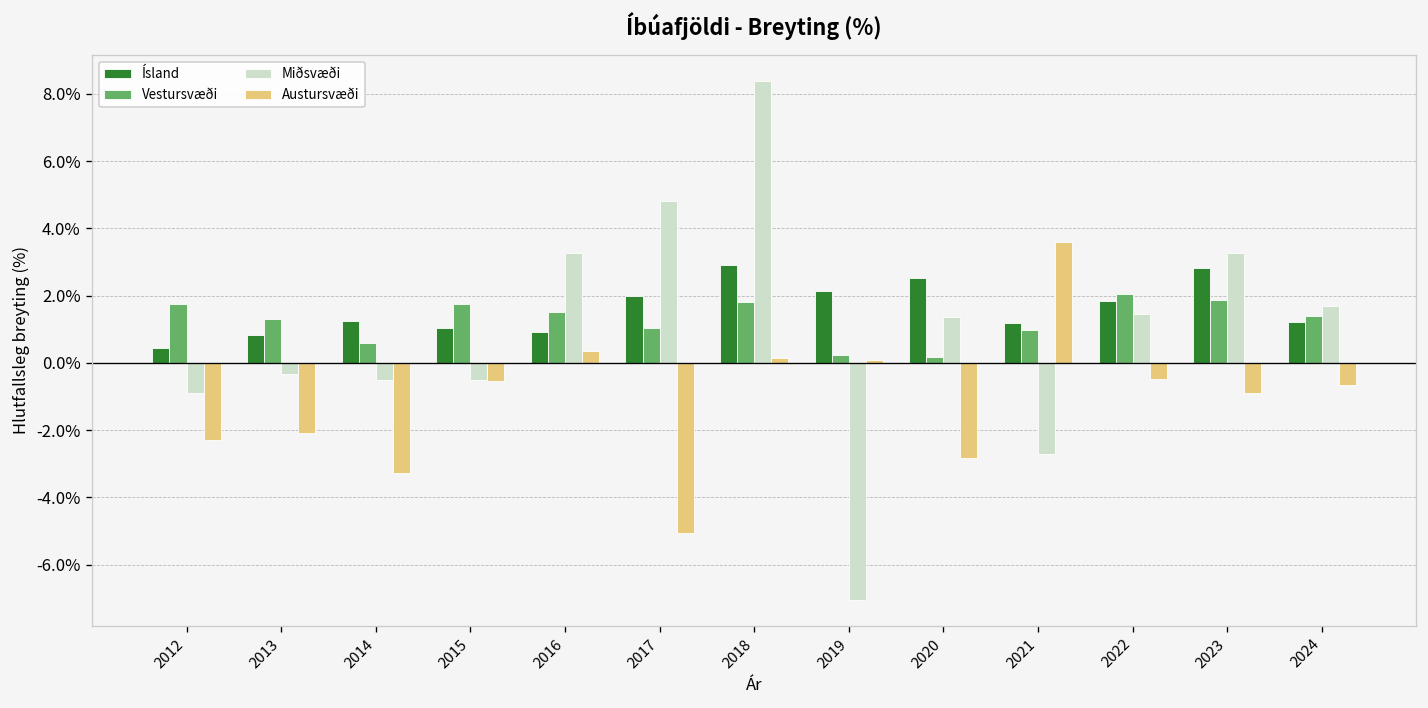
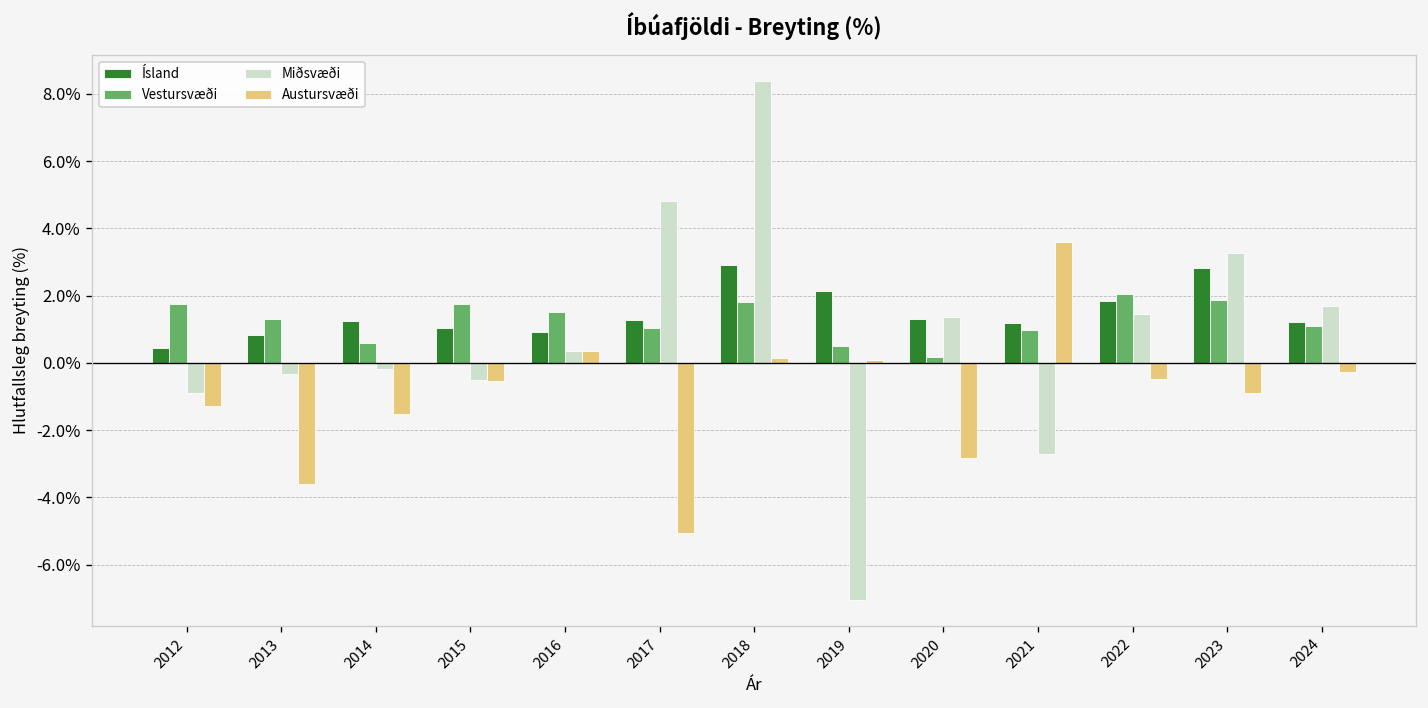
Austursvæði, 2012: -2.3% -> -1.3%
Austursvæði, 2013: -2.1% -> -3.6%
Miðsvæði, 2014: -0.5% -> -0.2%
Austursvæði, 2014: -3.3% -> -1.5%
Miðsvæði, 2016: 3.3% -> 0.4%
Ísland, 2017: 2.0% -> 1.3%
Vestursvæði, 2019: 0.2% -> 0.5%
Ísland, 2020: 2.5% -> 1.3%
Vestursvæði, 2024: 1.4% -> 1.1%
Austursvæði, 2024: -0.7% -> -0.3%
